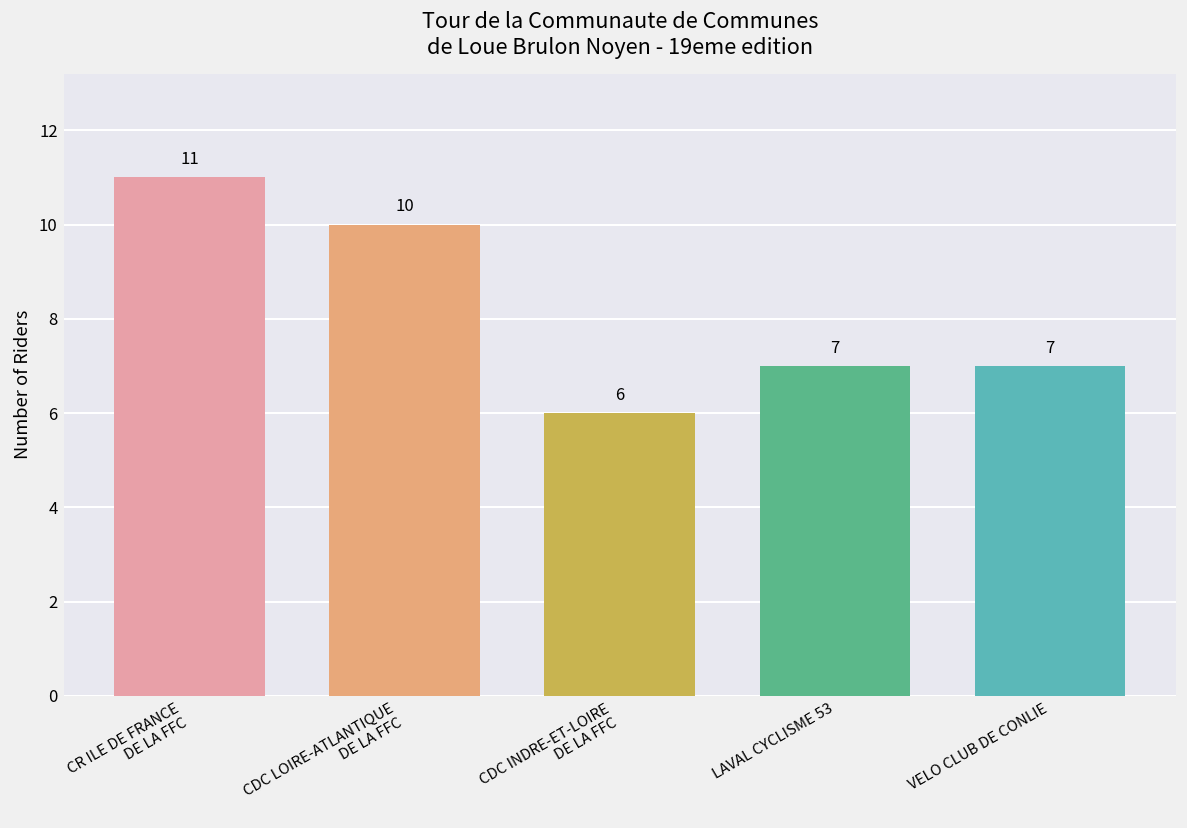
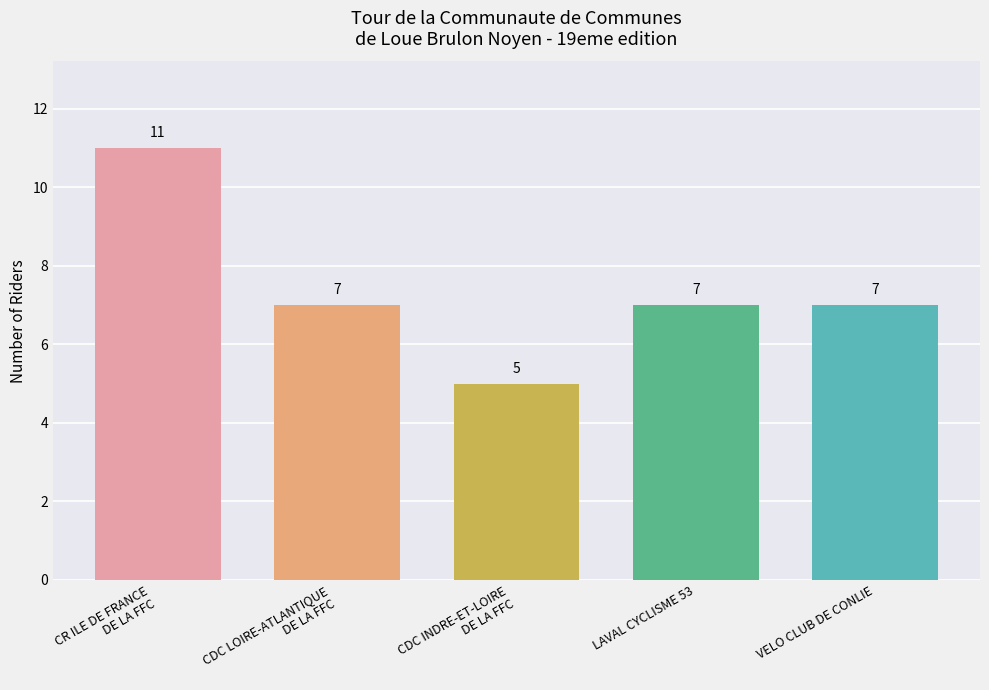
CDC LOIRE-ATLANTIQUE DE LA FFC: 10 -> 7
CDC INDRE-ET-LOIRE DE LA FFC: 6 -> 5
